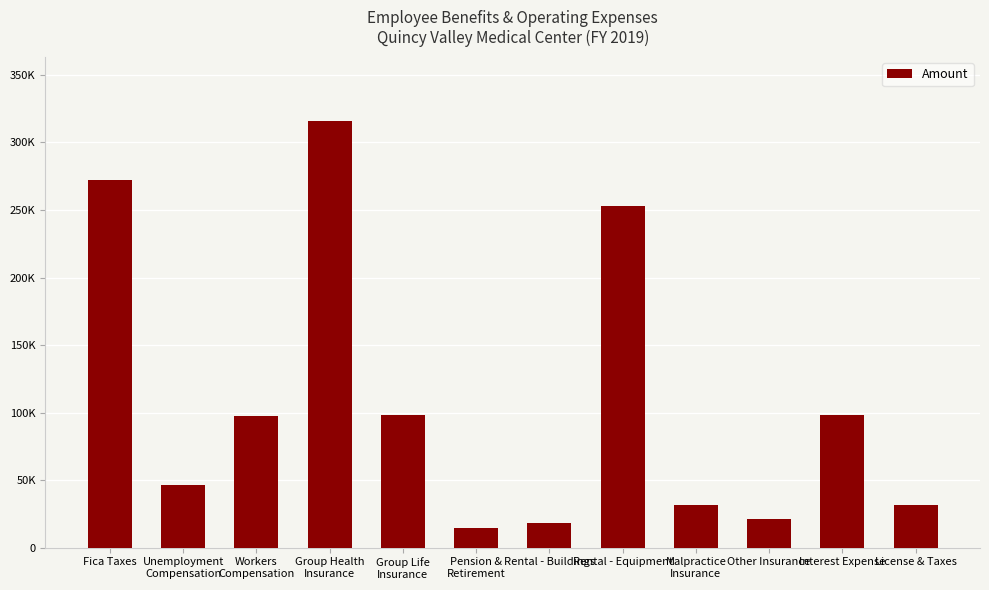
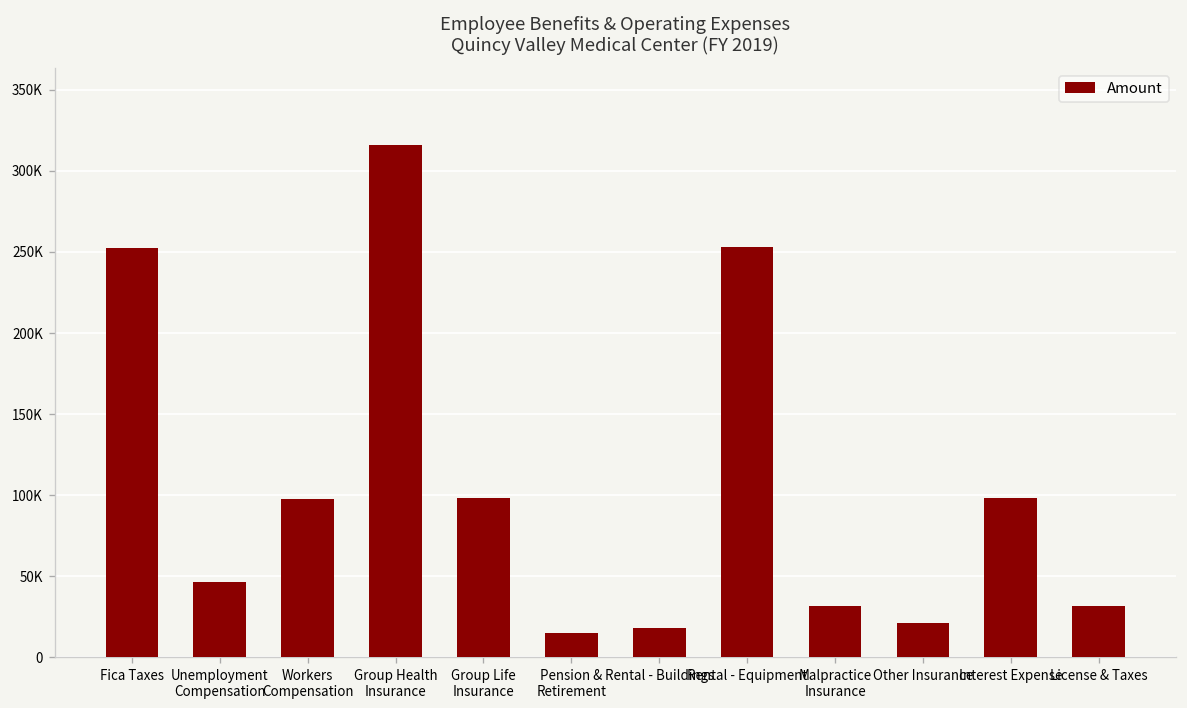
Fica Taxes: 272000 -> 253000
